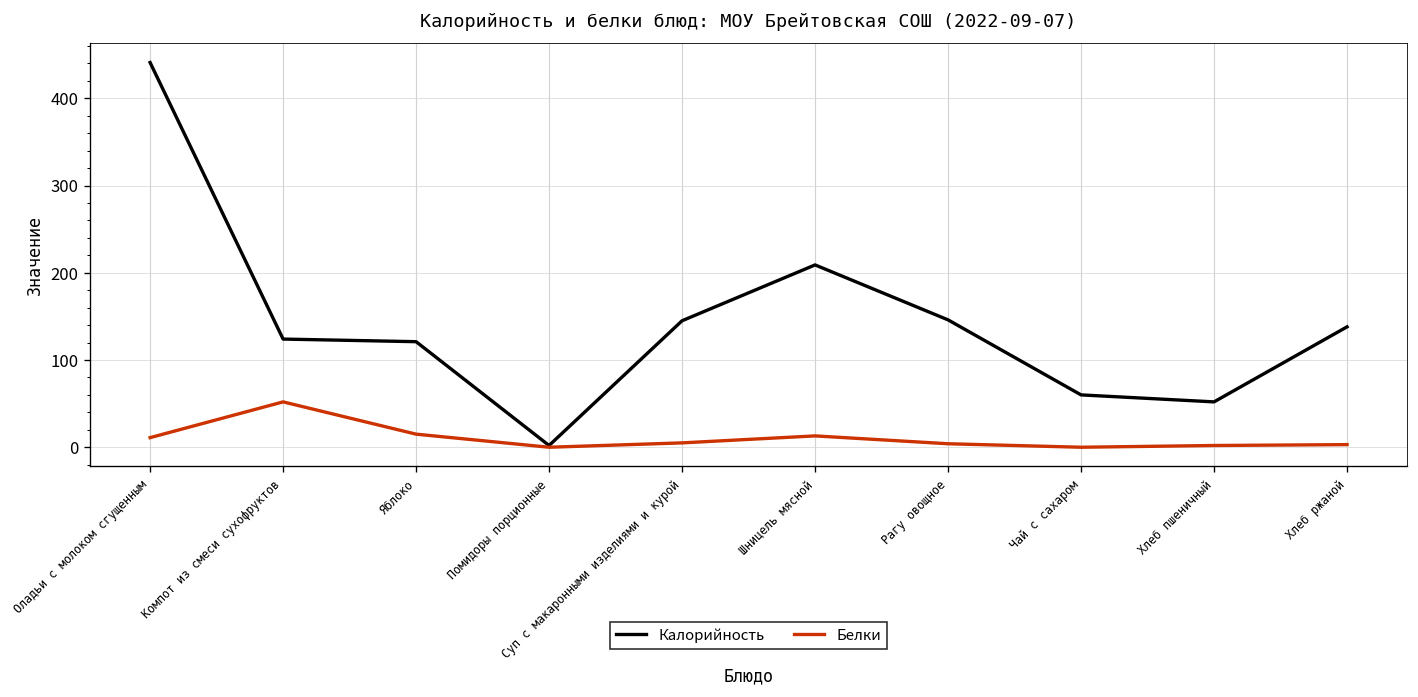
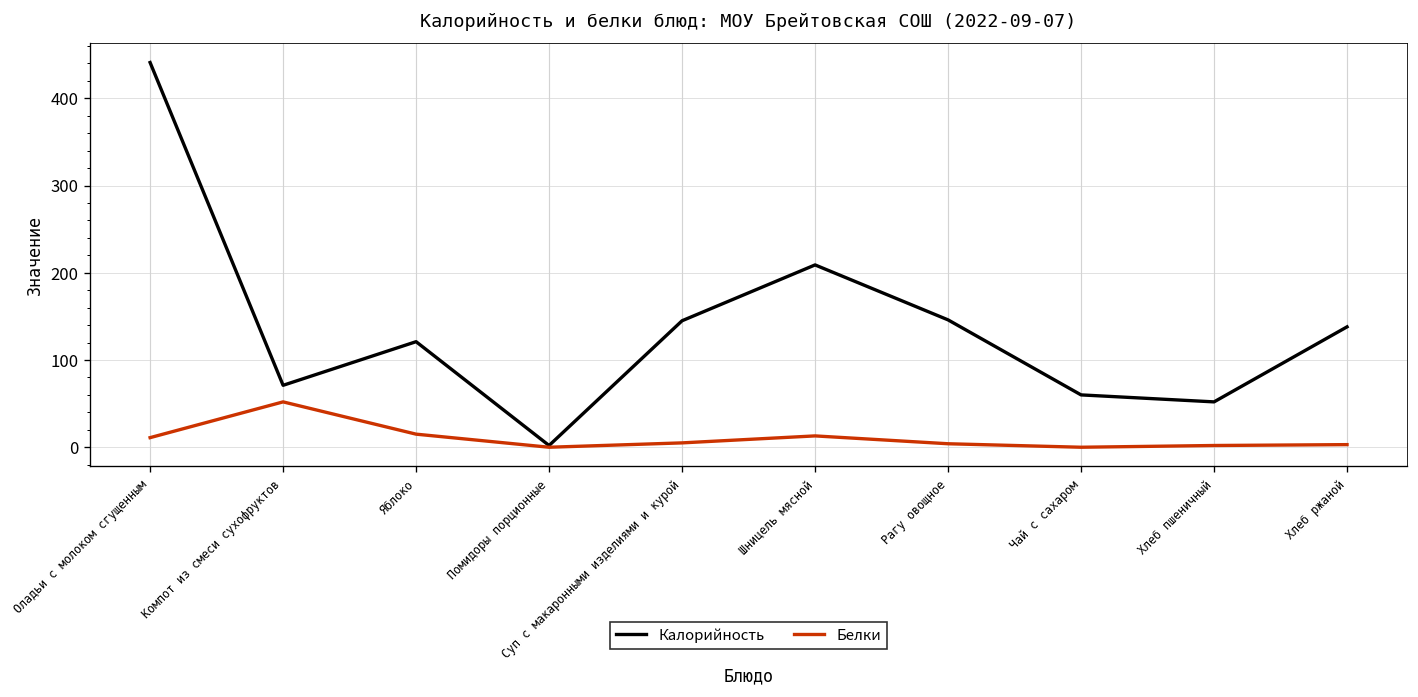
Калорийность, Компот из смеси сухофруктов: 120 -> 70
